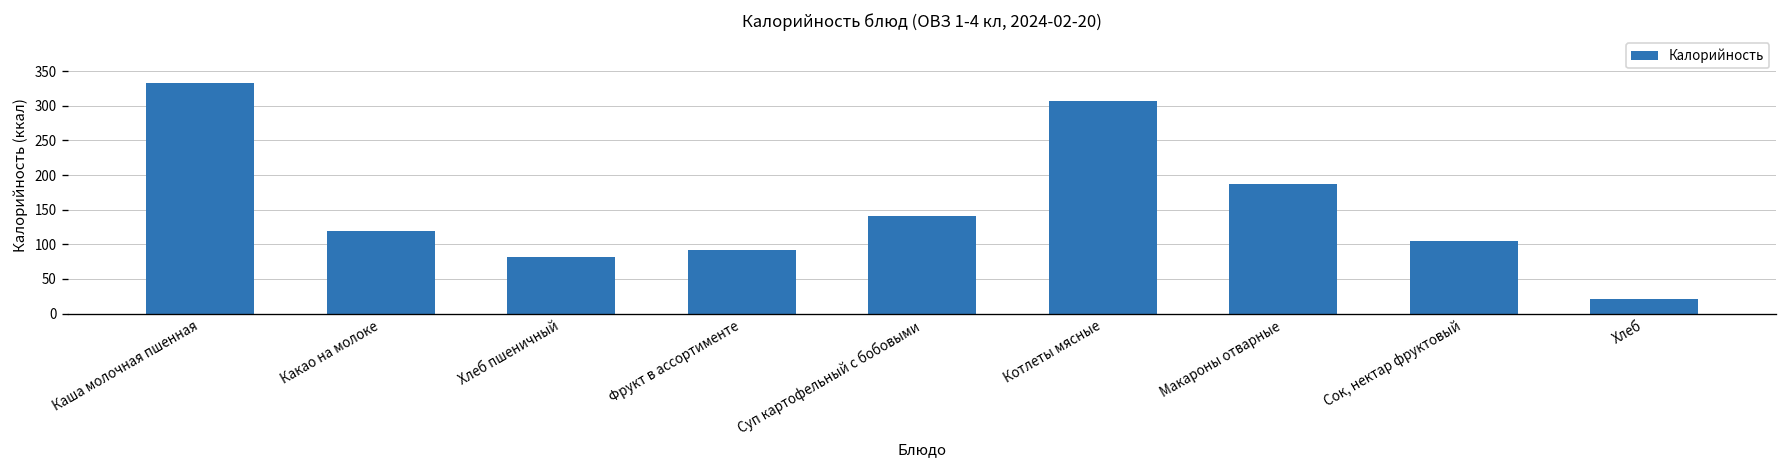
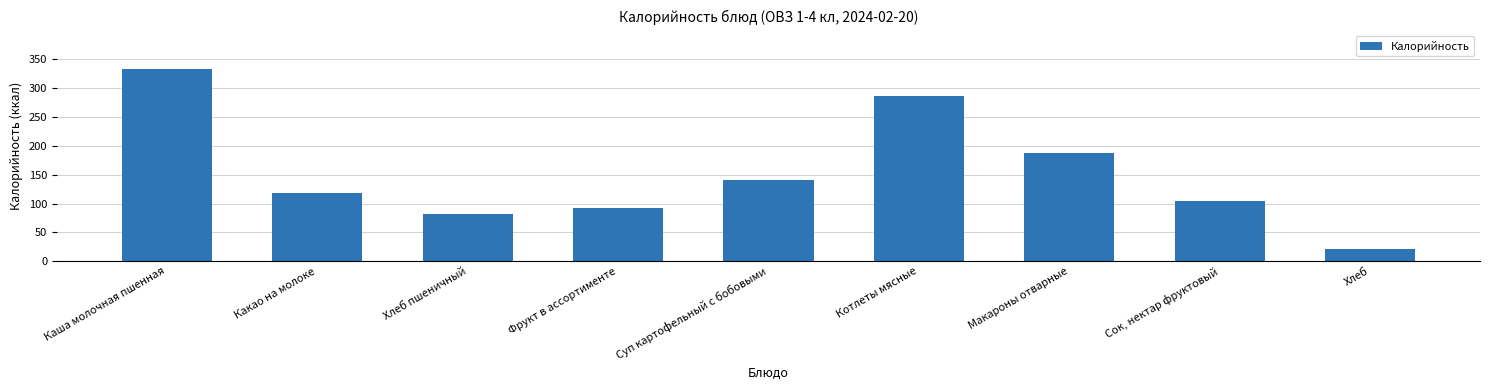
Котлеты мясные: 310 -> 290
